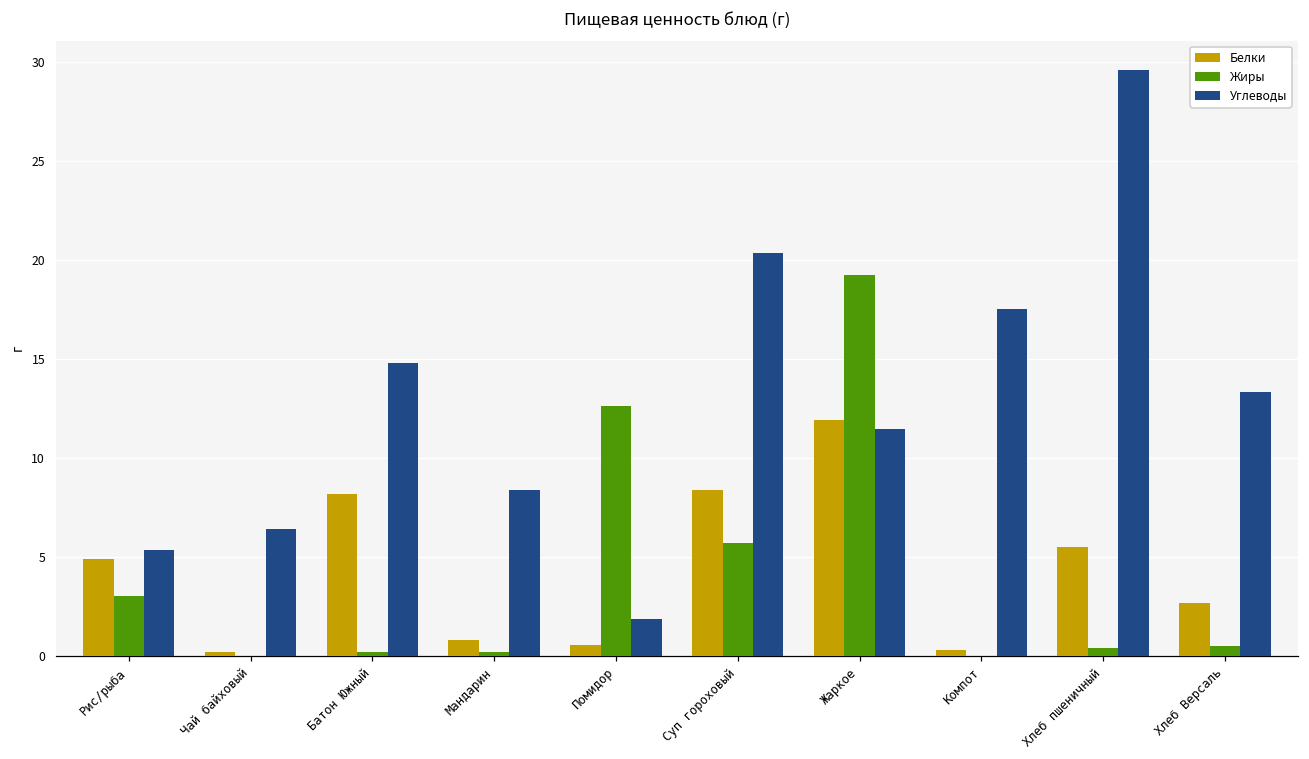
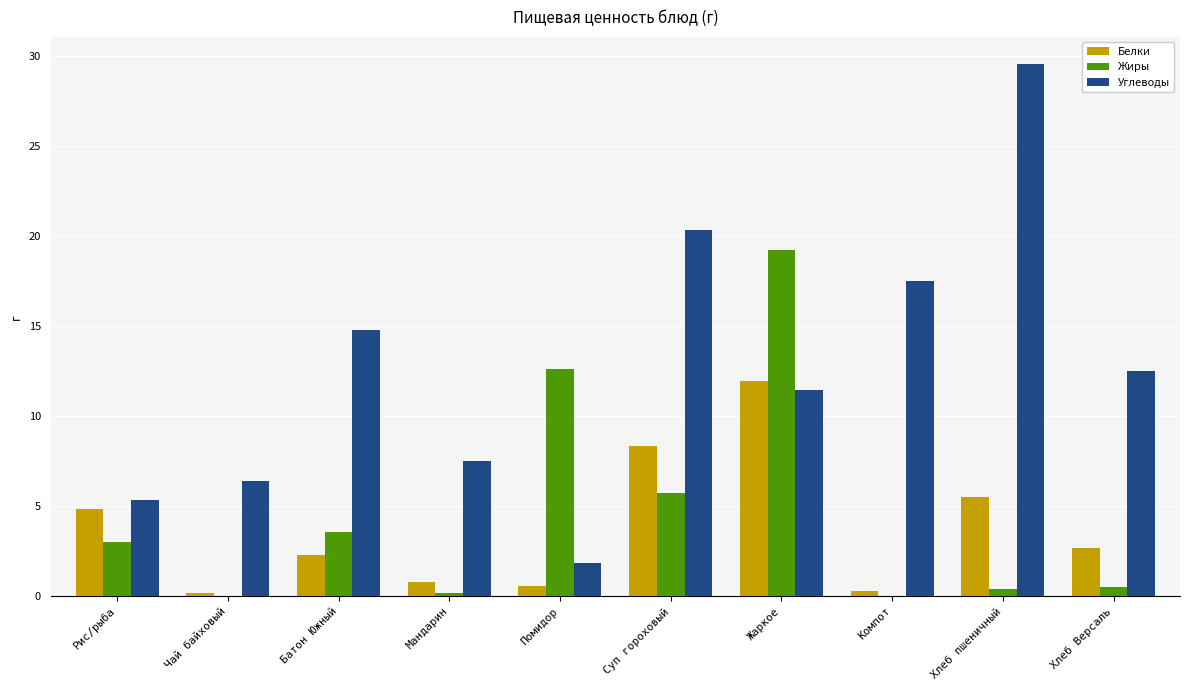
Белки, Батон Южный: 8.2 -> 2.3
Жиры, Батон Южный: 0.2 -> 3.6
Углеводы, Мандарин: 8.4 -> 7.5
Углеводы, Хлеб Версаль: 13.3 -> 12.5
